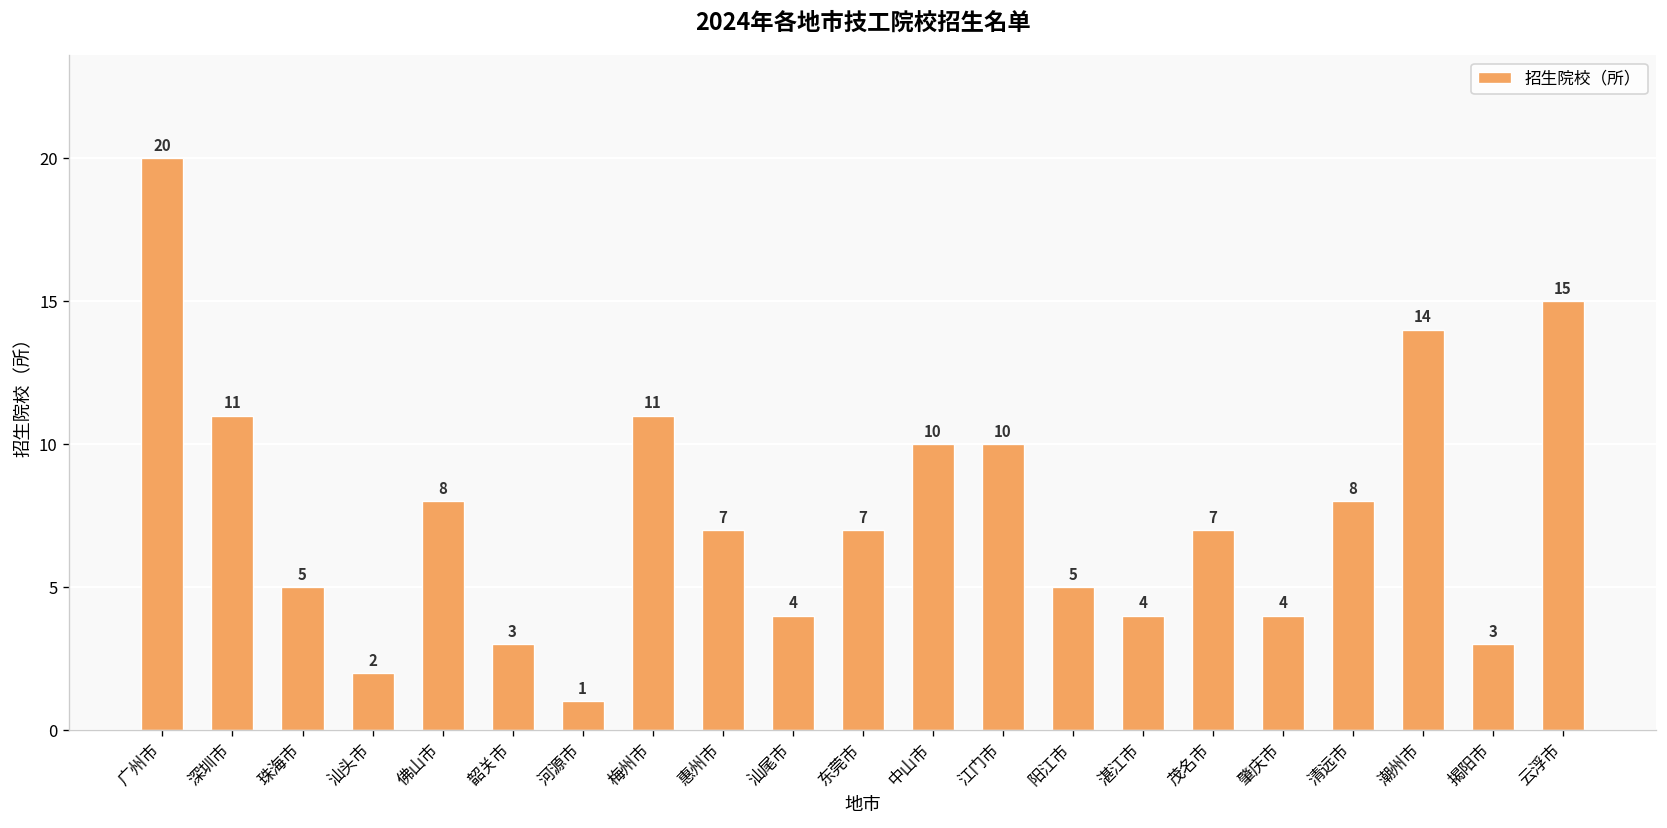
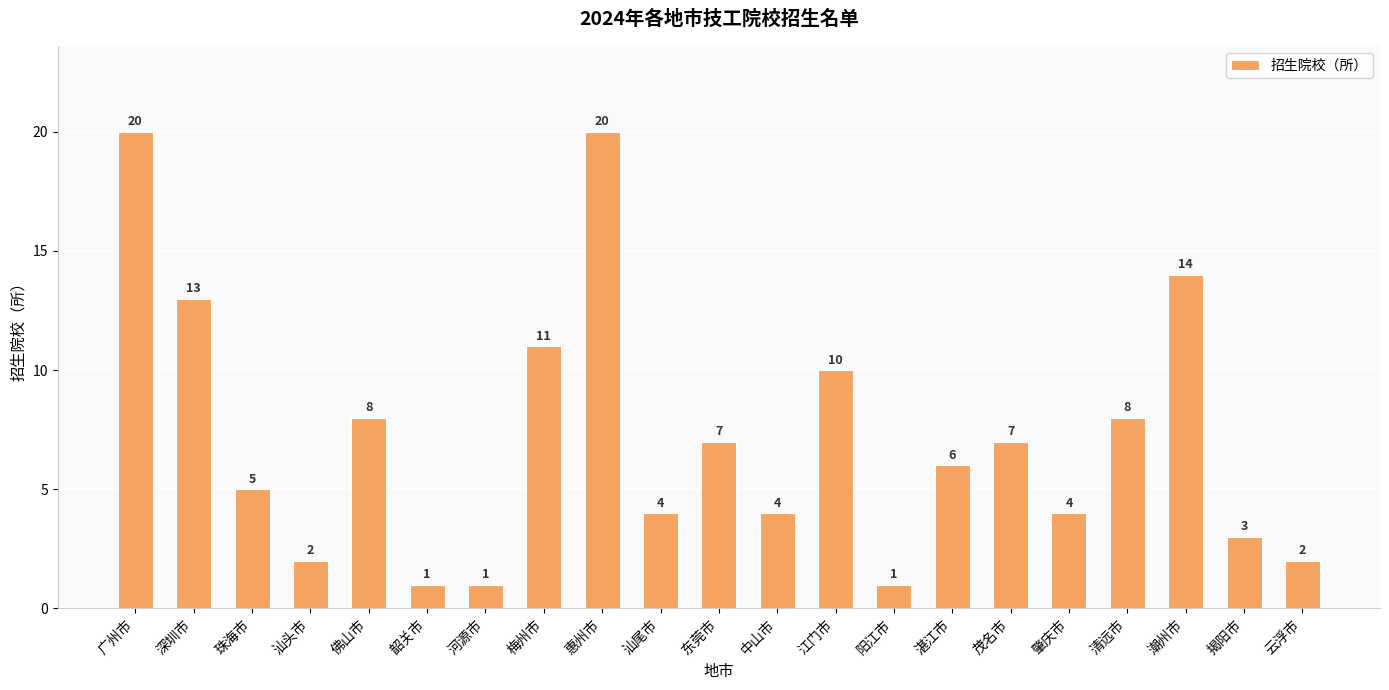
深圳市: 11 -> 13
韶关市: 3 -> 1
惠州市: 7 -> 20
中山市: 10 -> 4
阳江市: 5 -> 1
湛江市: 4 -> 6
云浮市: 15 -> 2
